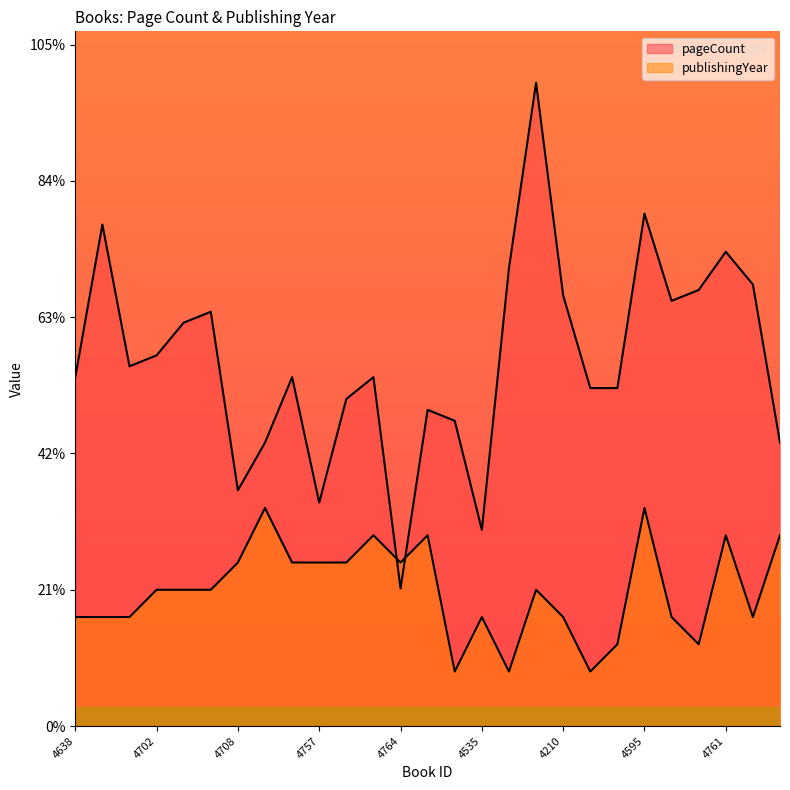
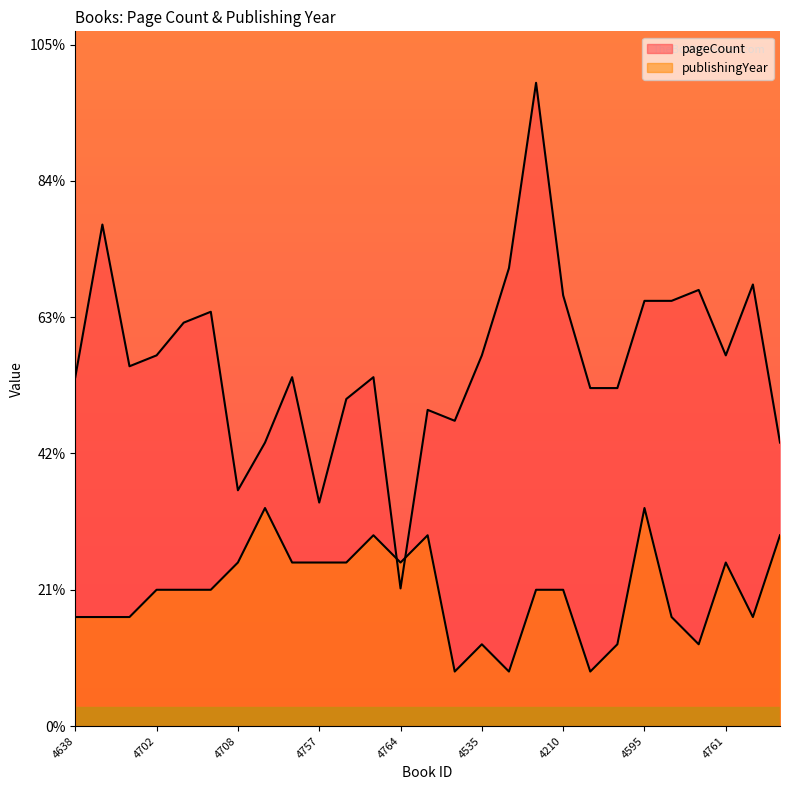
pageCount, 4535: 30% -> 57%
publishingYear, 4535: 17% -> 13%
publishingYear, 4210: 17% -> 21%
pageCount, 4595: 79% -> 66%
pageCount, 4761: 73% -> 57%
publishingYear, 4761: 29% -> 25%
